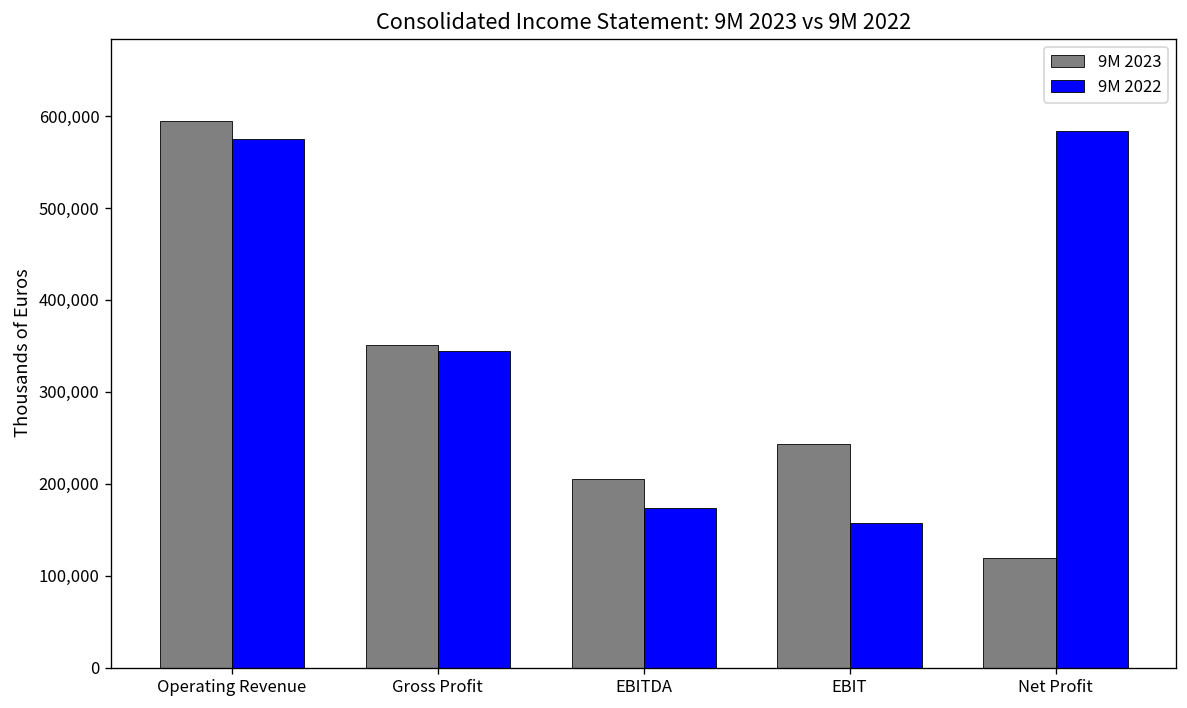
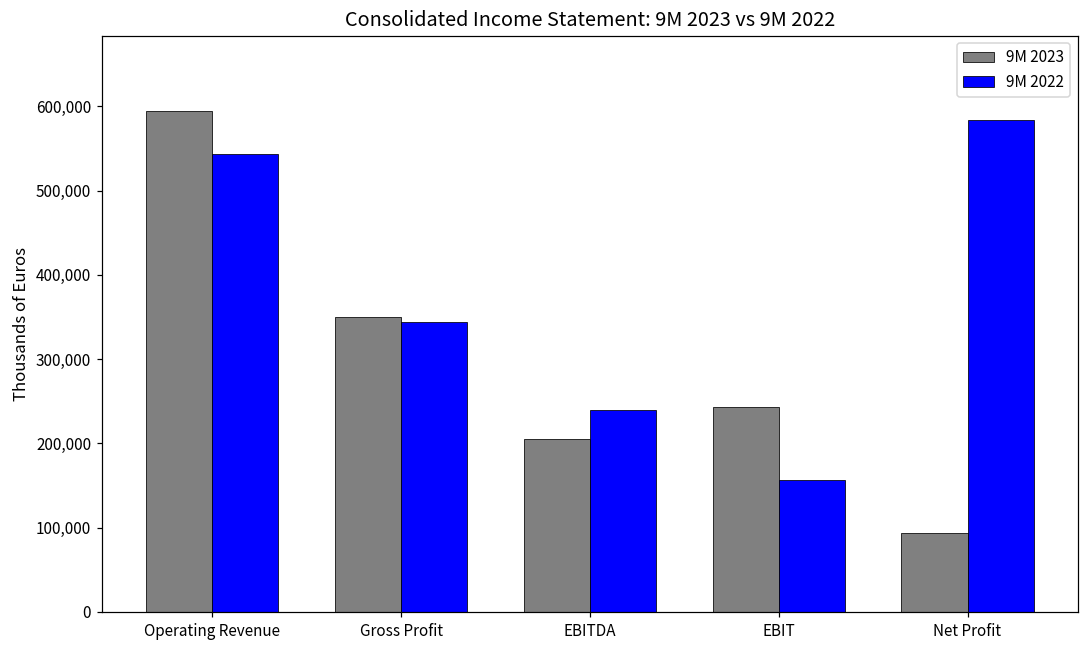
9M 2022, Operating Revenue: 580,000 -> 540,000
9M 2022, EBITDA: 170,000 -> 240,000
9M 2023, Net Profit: 120,000 -> 90,000
